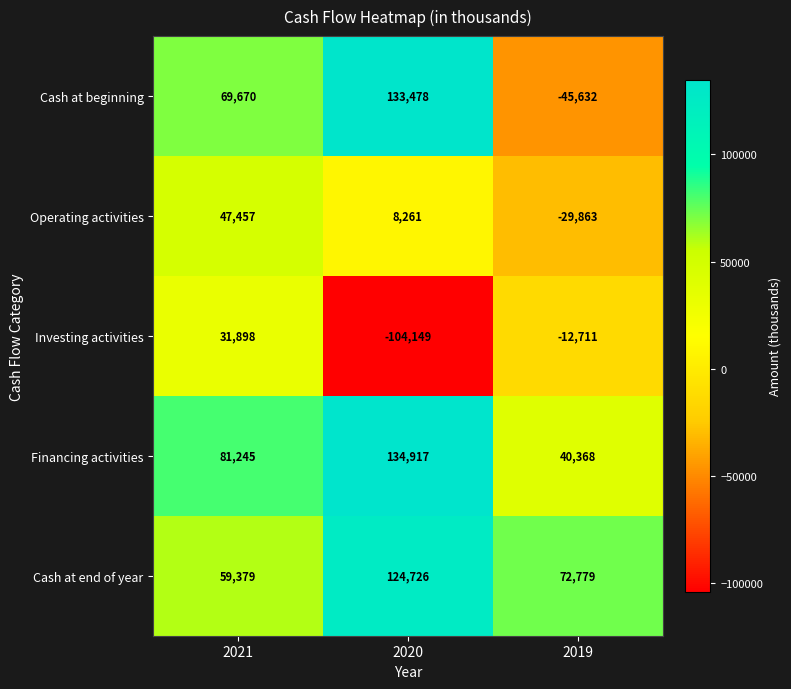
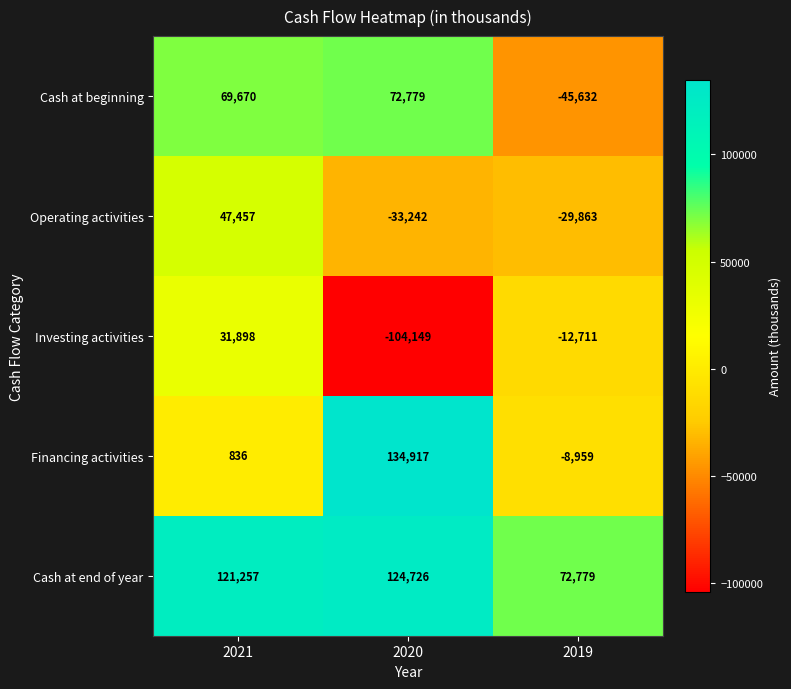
Cash at beginning, 2020: 133,478 -> 72,779
Operating activities, 2020: 8,261 -> -33,242
Financing activities, 2021: 81,245 -> 836
Financing activities, 2019: 40,368 -> -8,959
Cash at end of year, 2021: 59,379 -> 121,257
